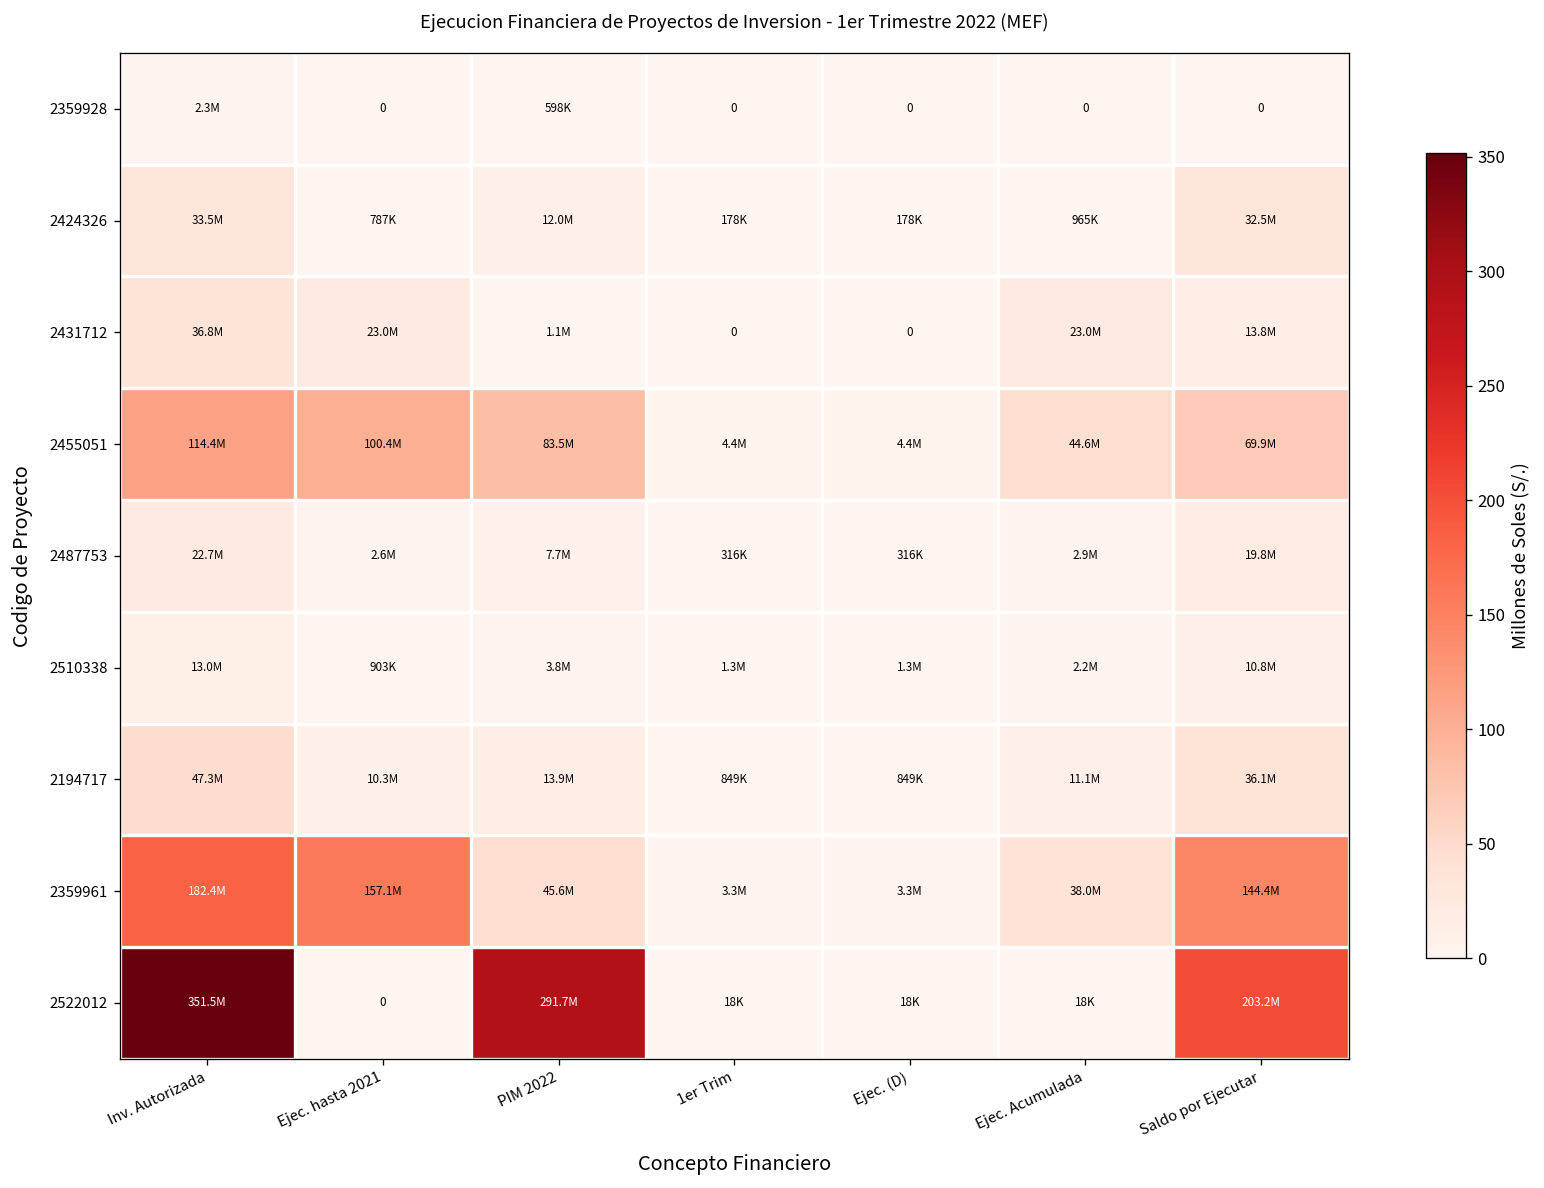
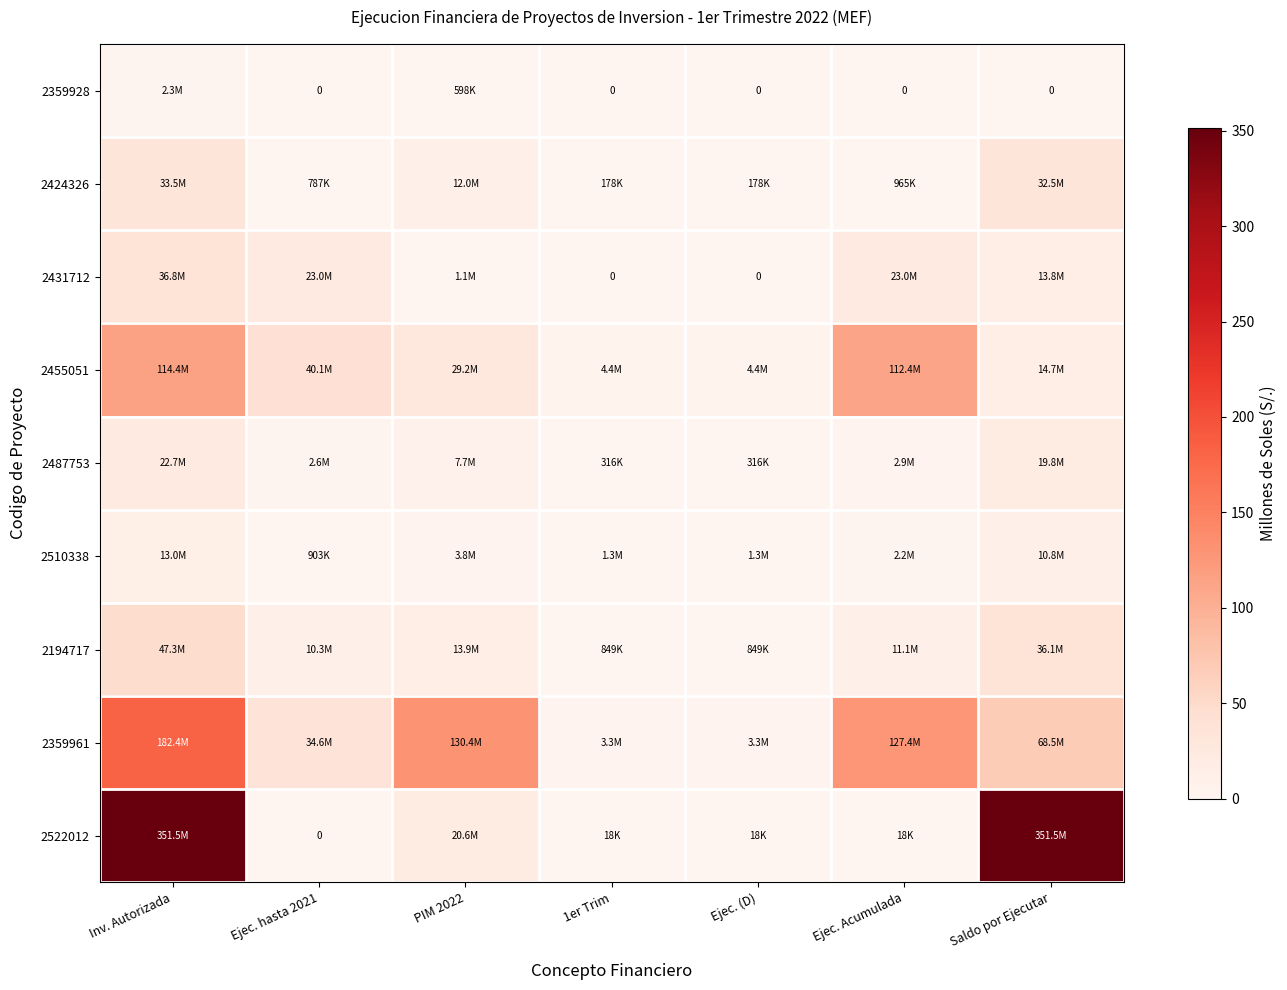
2455051, Ejec. hasta 2021: 100.4M -> 40.1M
2455051, PIM 2022: 83.5M -> 29.2M
2455051, Ejec. Acumulada: 44.6M -> 112.4M
2455051, Saldo por Ejecutar: 69.9M -> 14.7M
2359961, Ejec. hasta 2021: 157.1M -> 34.6M
2359961, PIM 2022: 45.6M -> 130.4M
2359961, Ejec. Acumulada: 38.0M -> 127.4M
2359961, Saldo por Ejecutar: 144.4M -> 68.5M
2522012, PIM 2022: 291.7M -> 20.6M
2522012, Saldo por Ejecutar: 203.2M -> 351.5M
